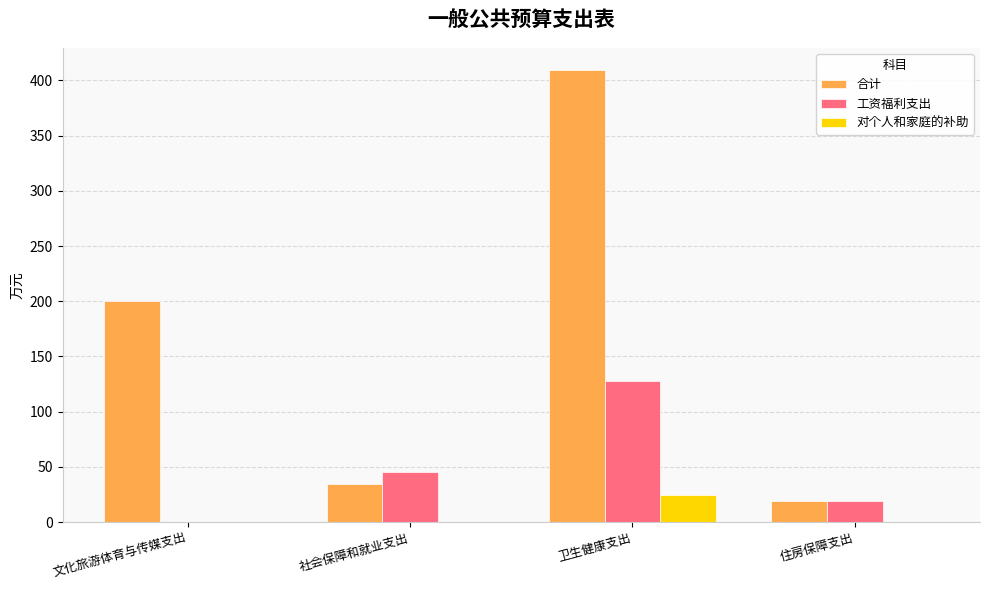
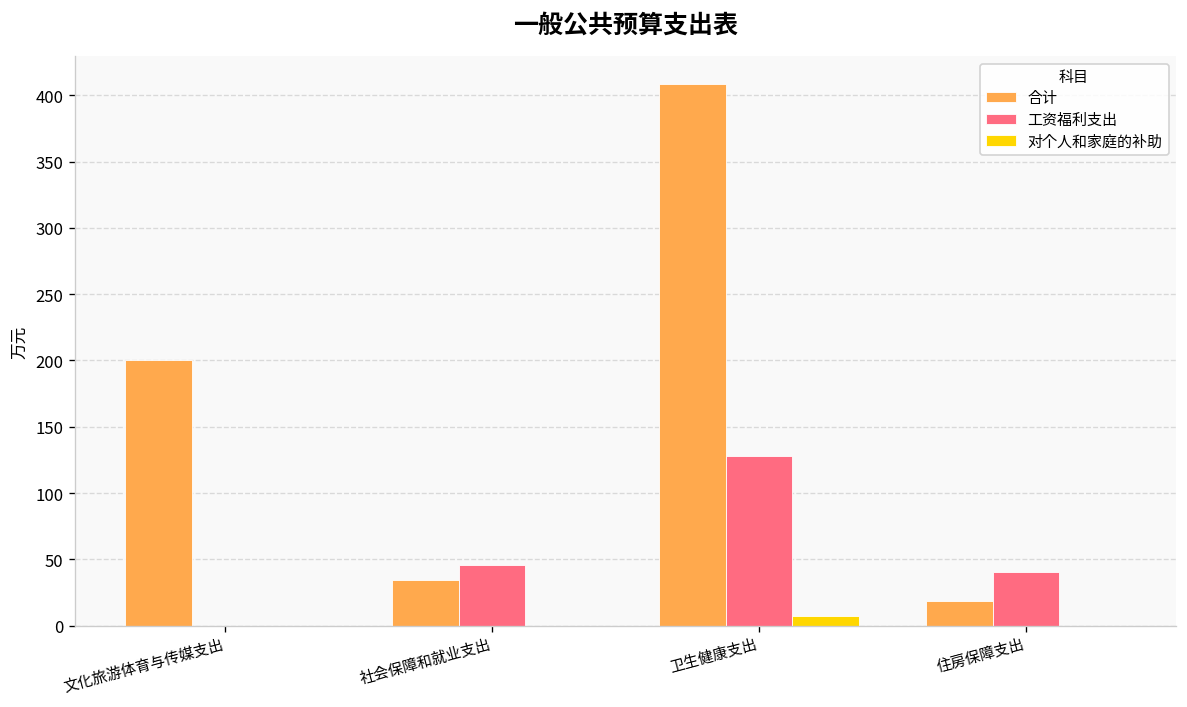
对个人和家庭的补助, 卫生健康支出: 24 -> 7
工资福利支出, 住房保障支出: 20 -> 41
